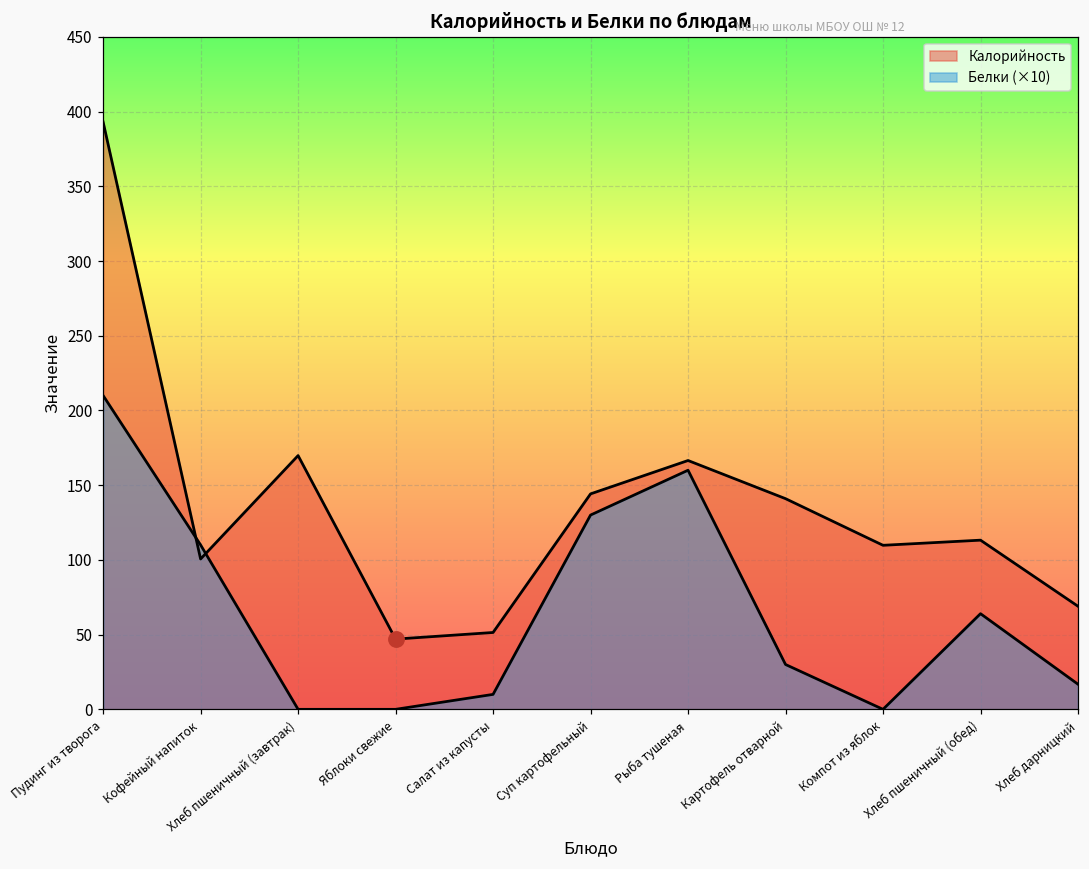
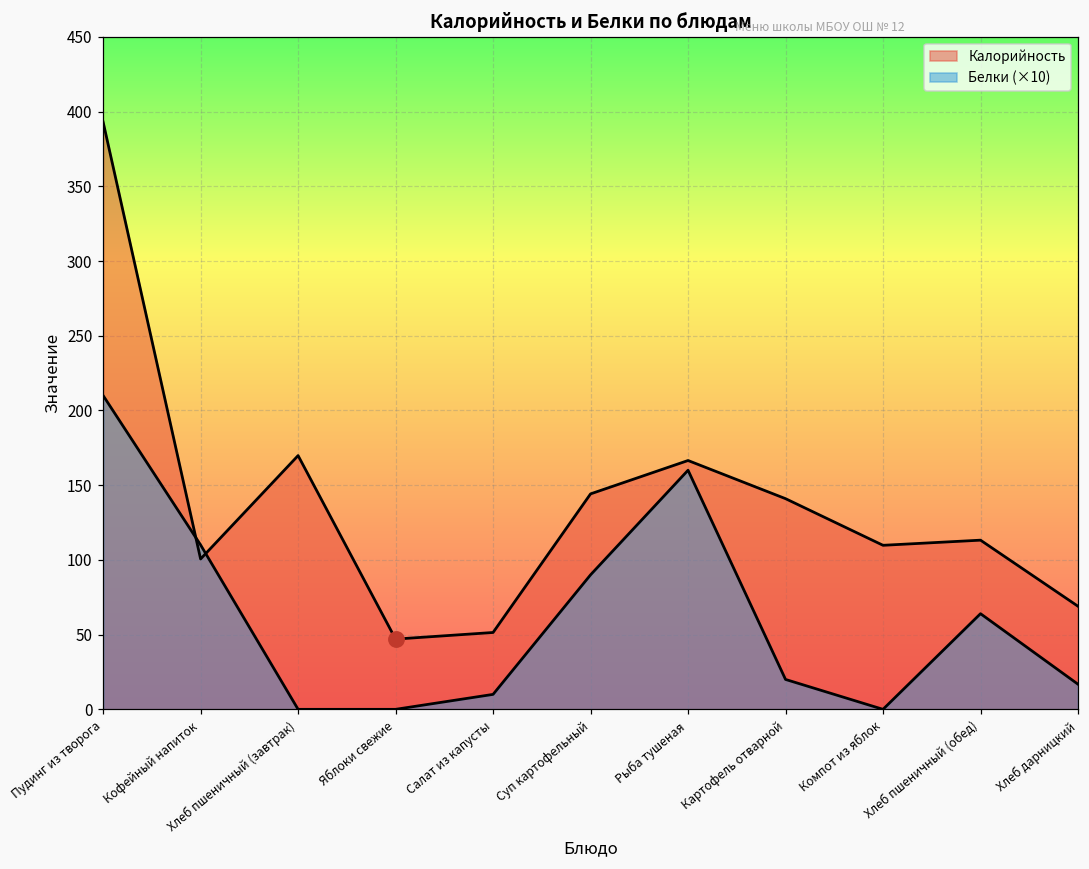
Белки (×10), Суп картофельный: 130 -> 90
Белки (×10), Картофель отварной: 30 -> 20
